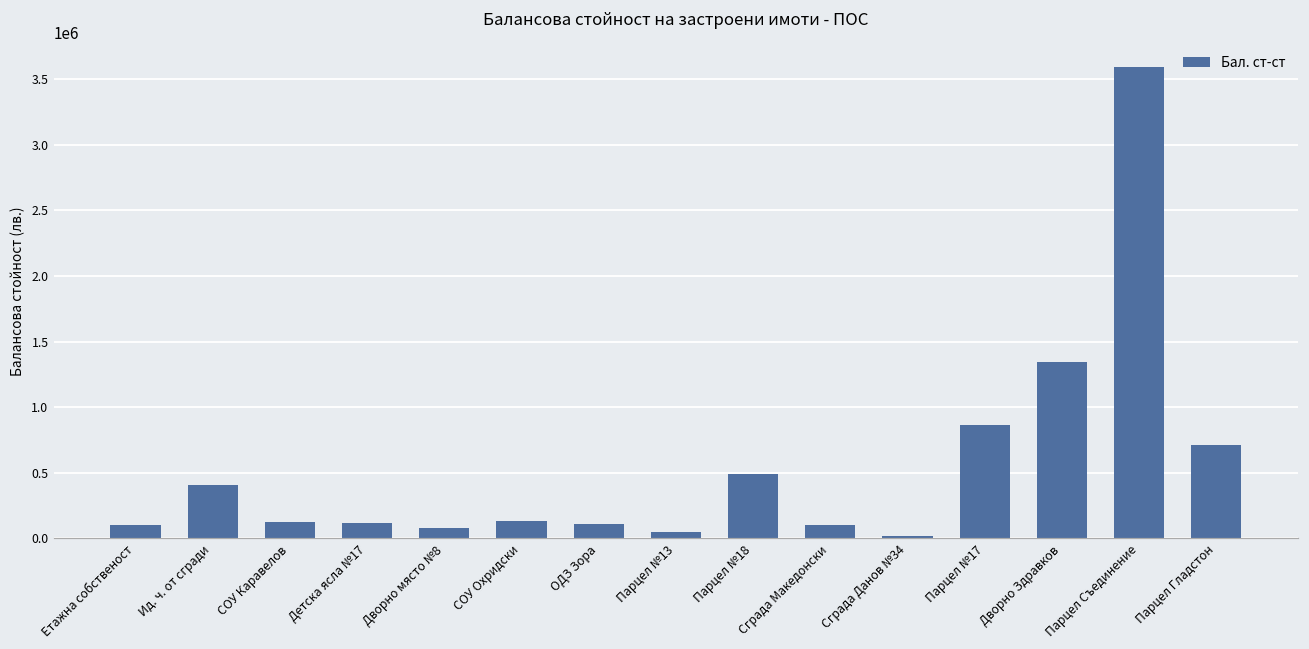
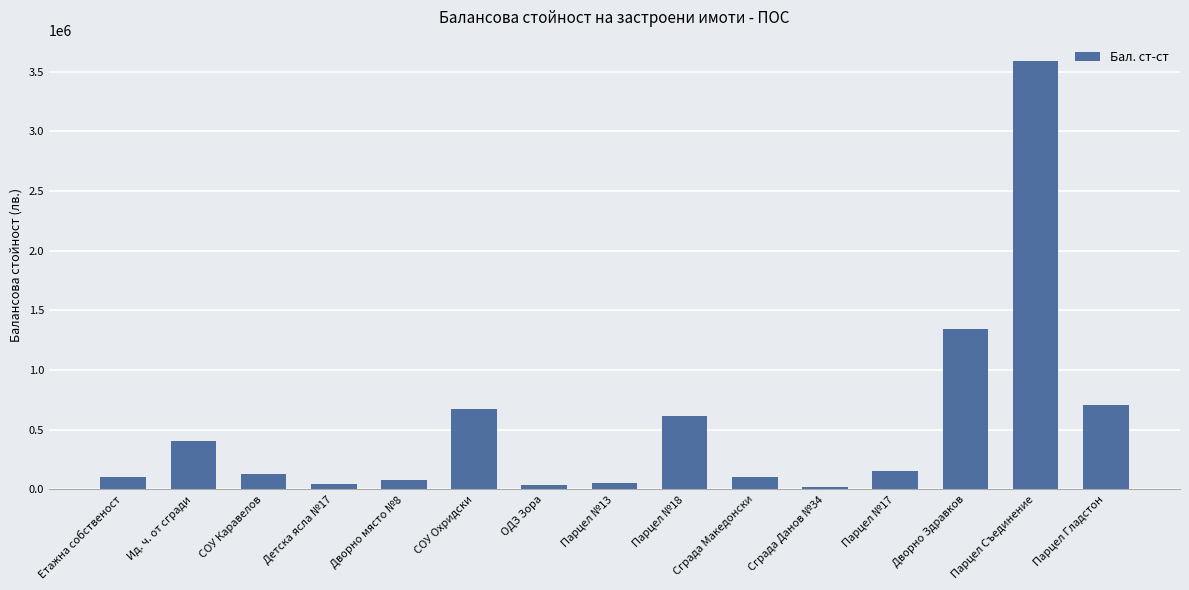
Детска ясла №17: 120000 -> 50000
СОУ Охридски: 130000 -> 670000
ОДЗ Зора: 110000 -> 40000
Парцел №18: 490000 -> 610000
Парцел №17: 860000 -> 160000
